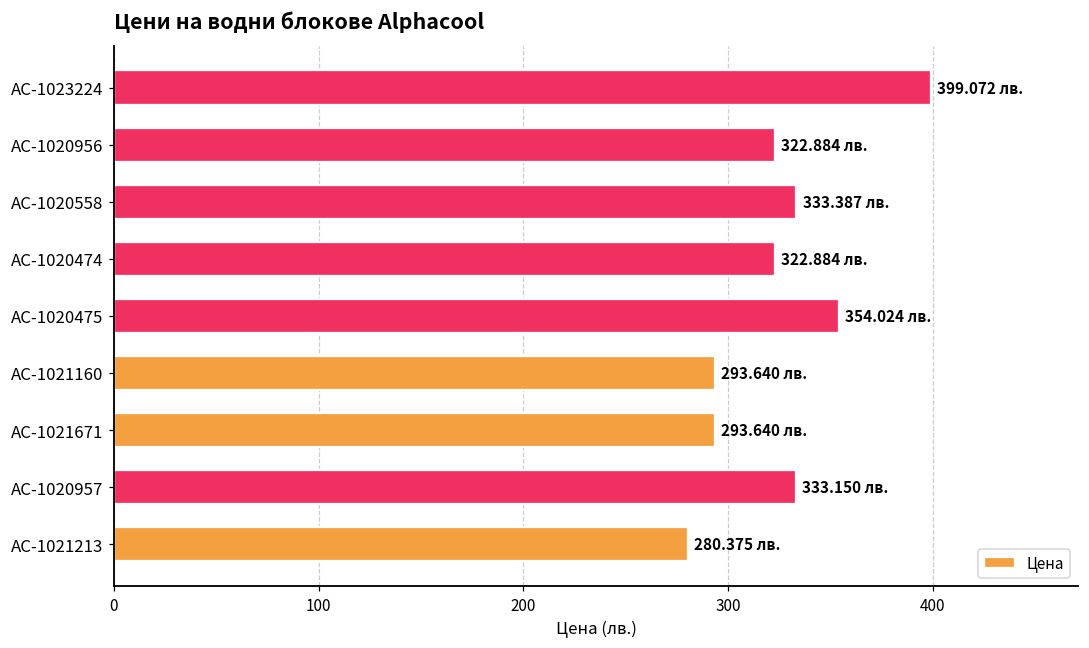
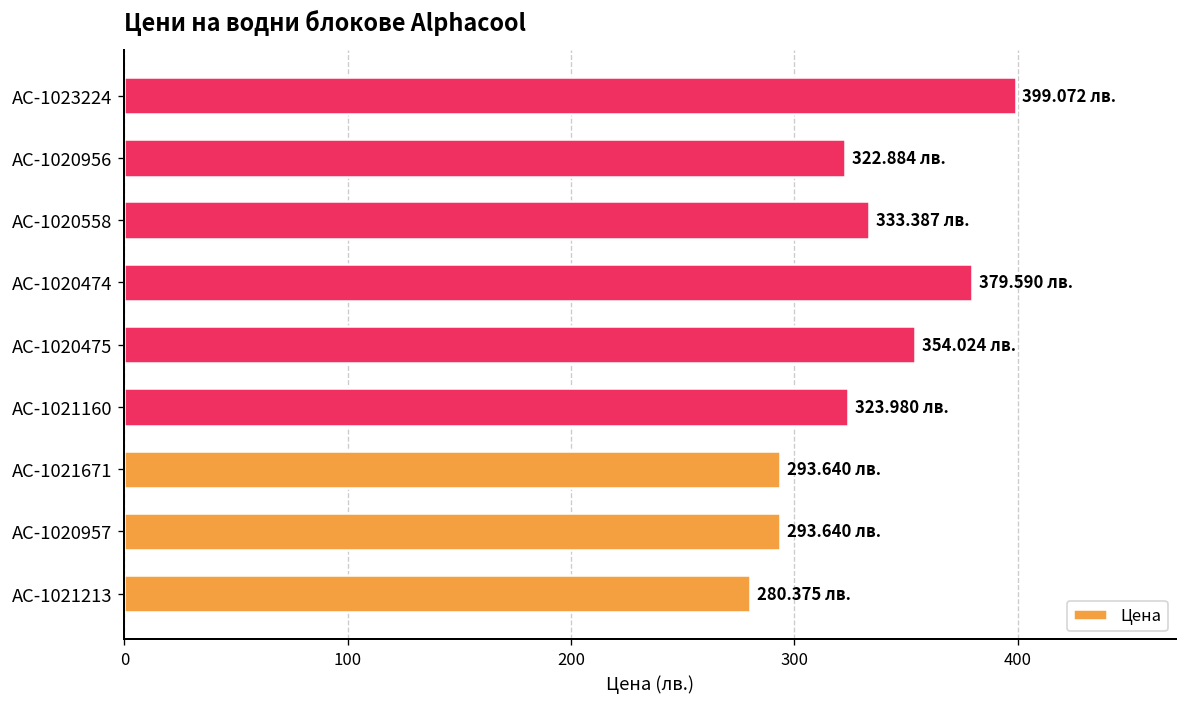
AC-1020474: 322.884 -> 379.590
AC-1021160: 293.640 -> 323.980
AC-1020957: 333.150 -> 293.640
